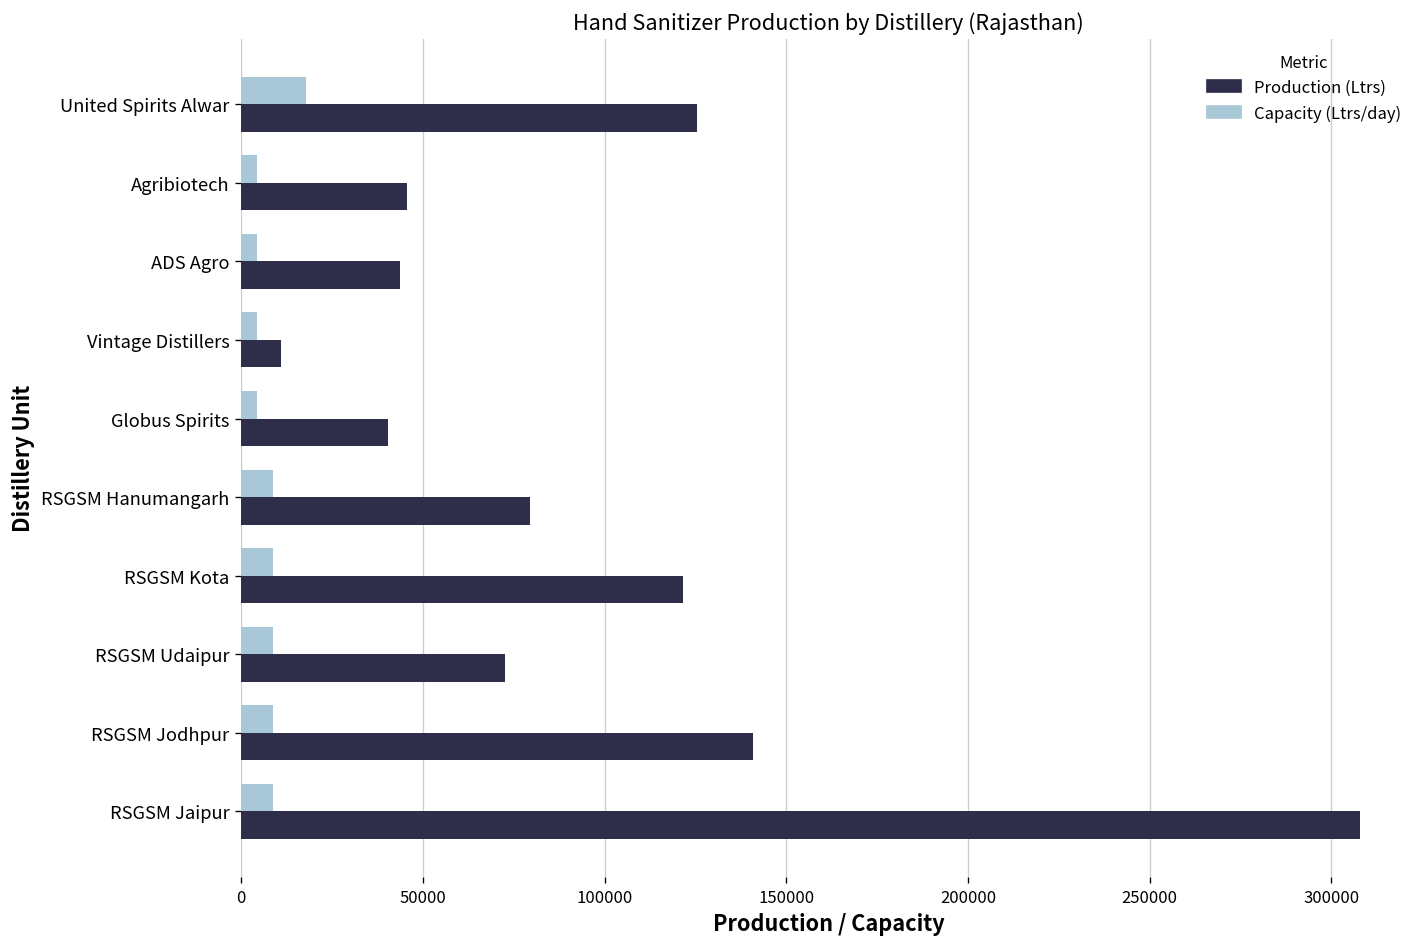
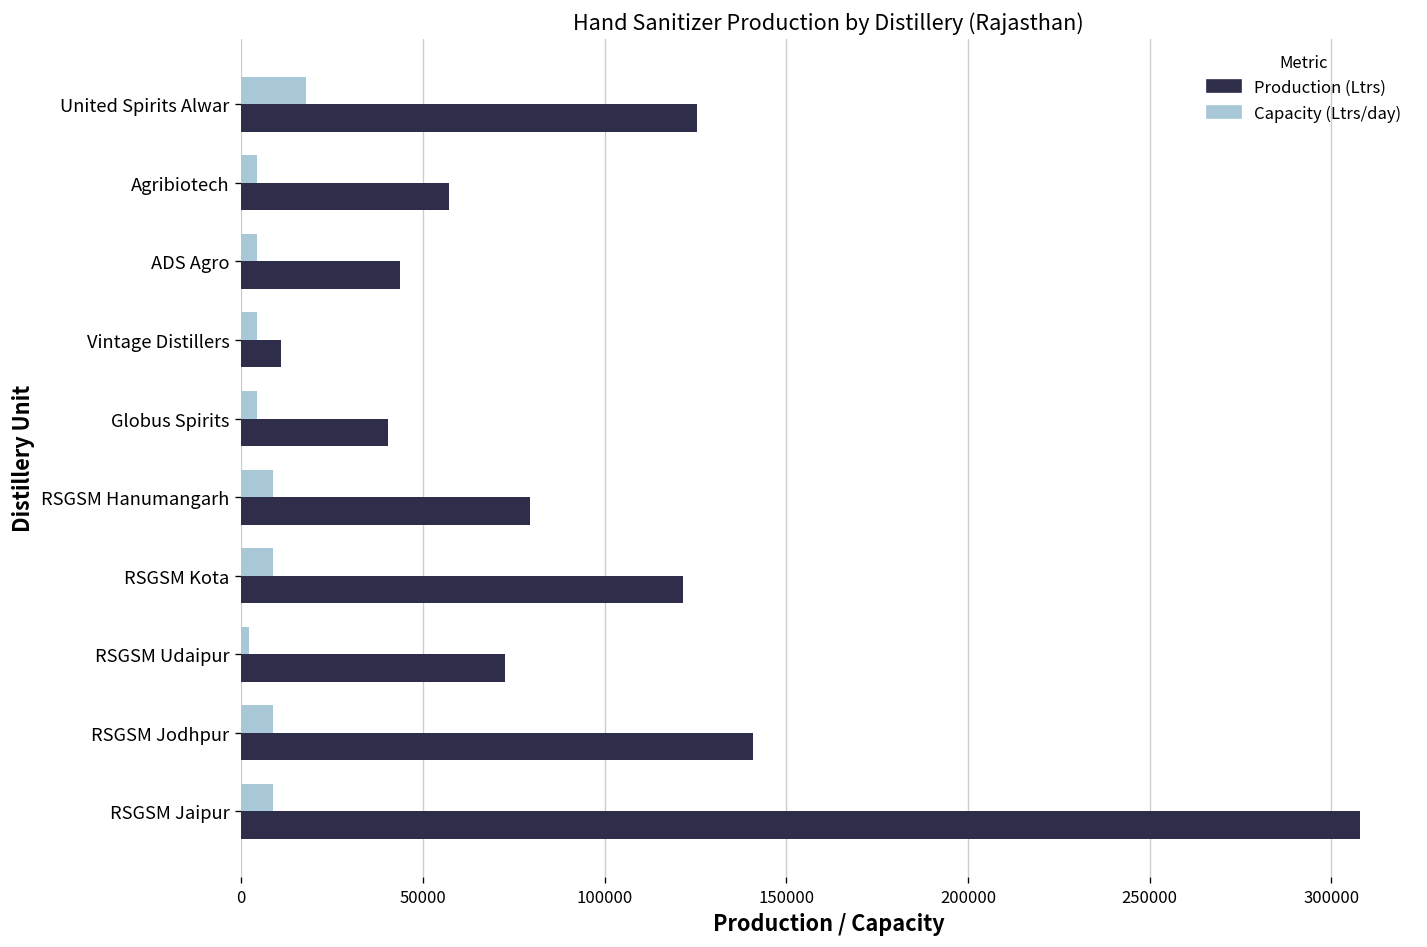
Production (Ltrs), Agribiotech: 45000 -> 57000
Capacity (Ltrs/day), RSGSM Udaipur: 9000 -> 2000
